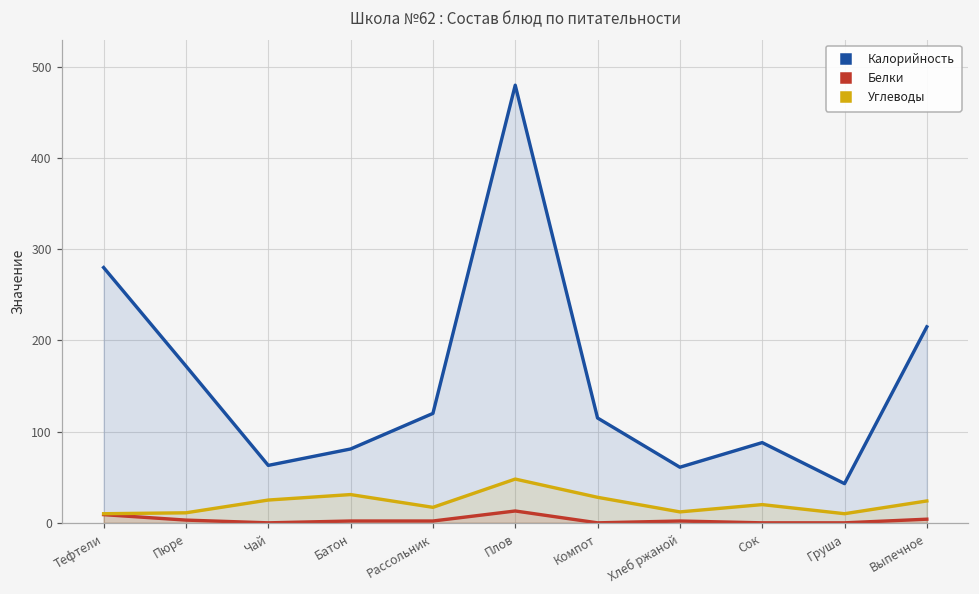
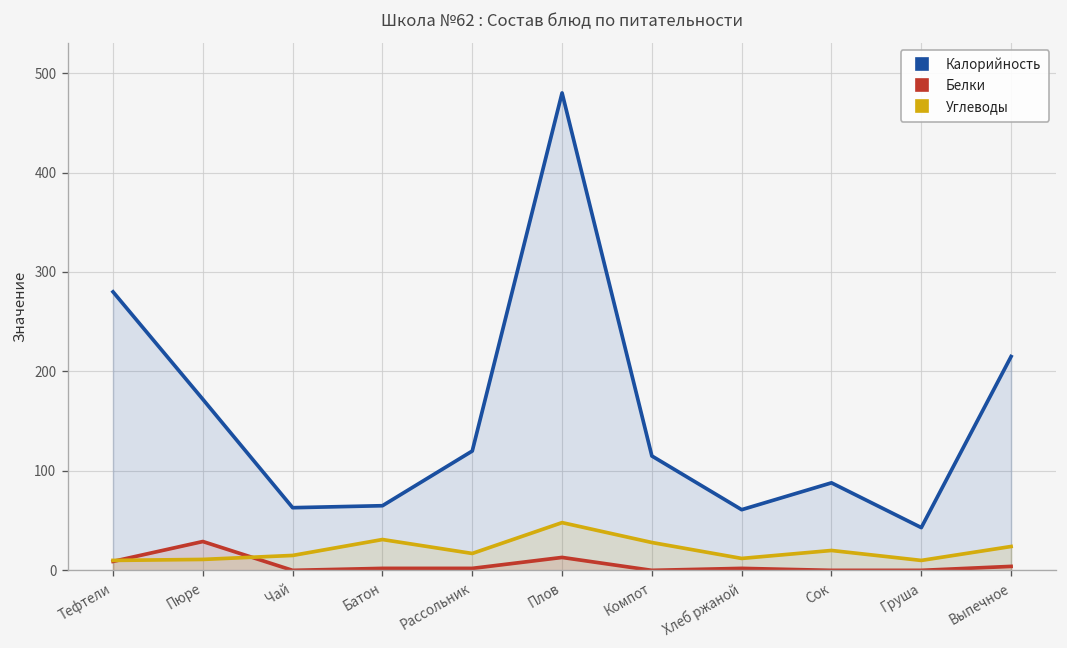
Белки, Пюре: 0 -> 30
Углеводы, Чай: 30 -> 20
Калорийность, Батон: 80 -> 70
